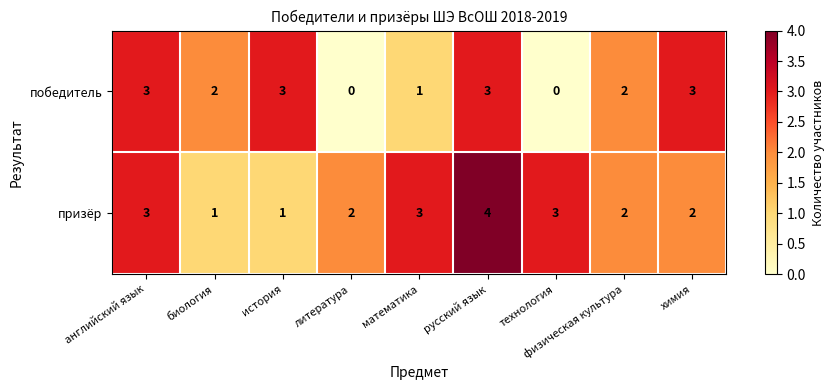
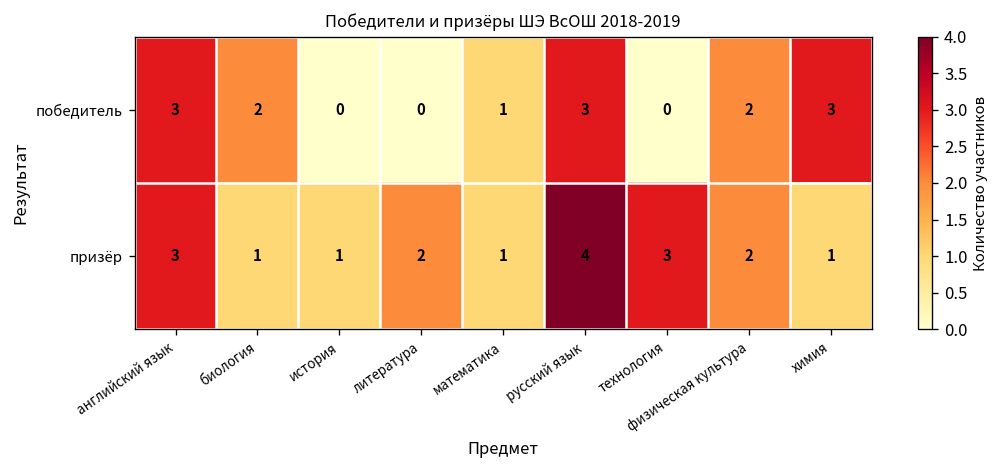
победитель, история: 3 -> 0
призёр, математика: 3 -> 1
призёр, химия: 2 -> 1
